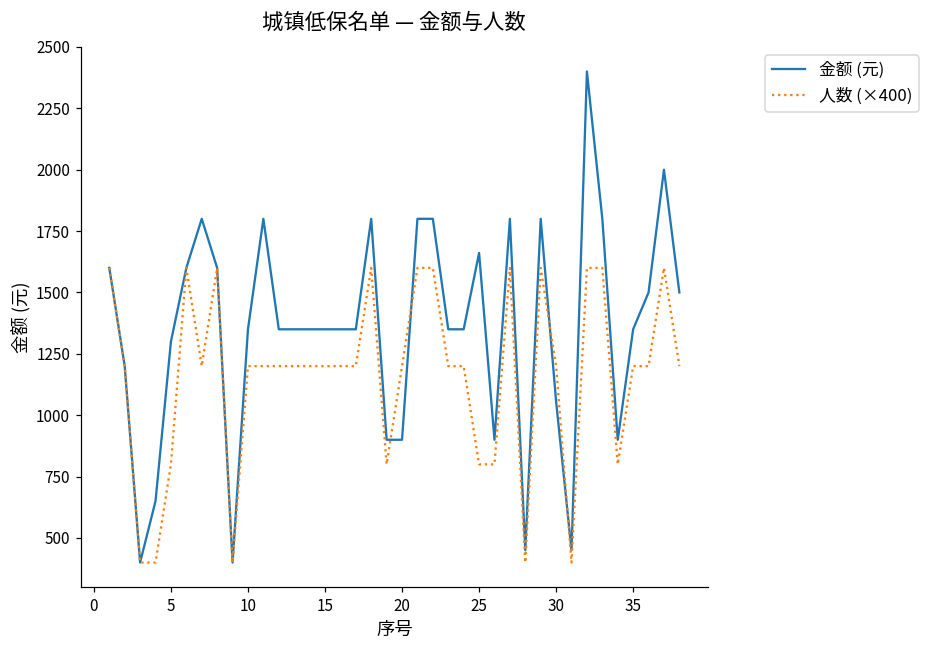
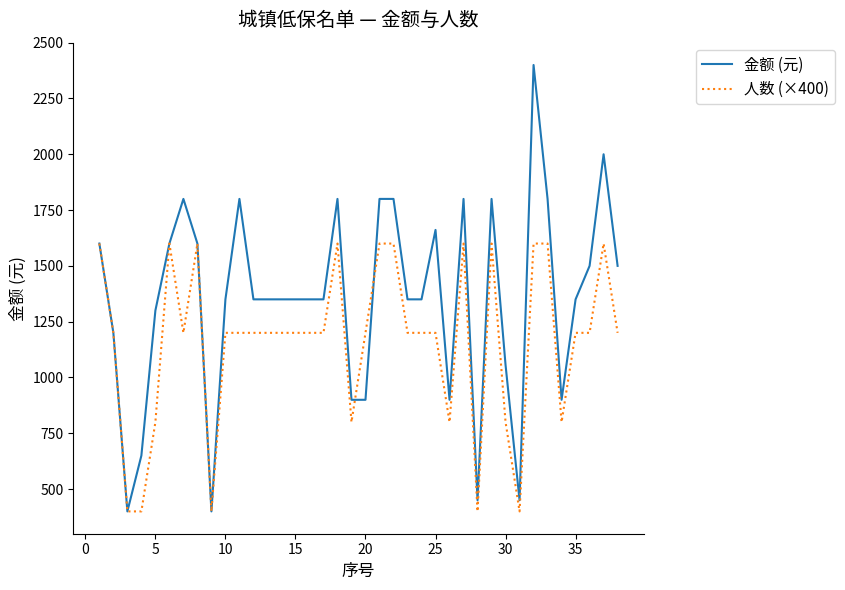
人数 (×400), 25: 800 -> 1200
人数 (×400), 30: 1200 -> 800
